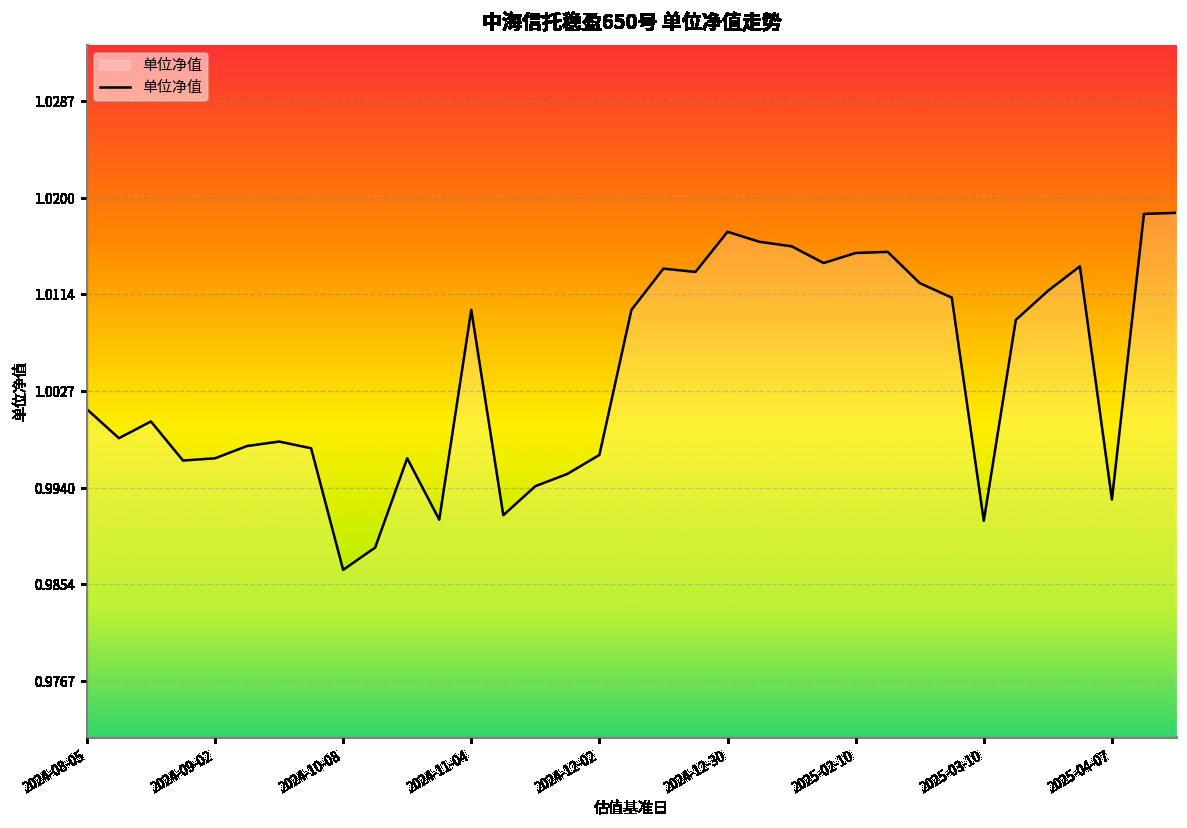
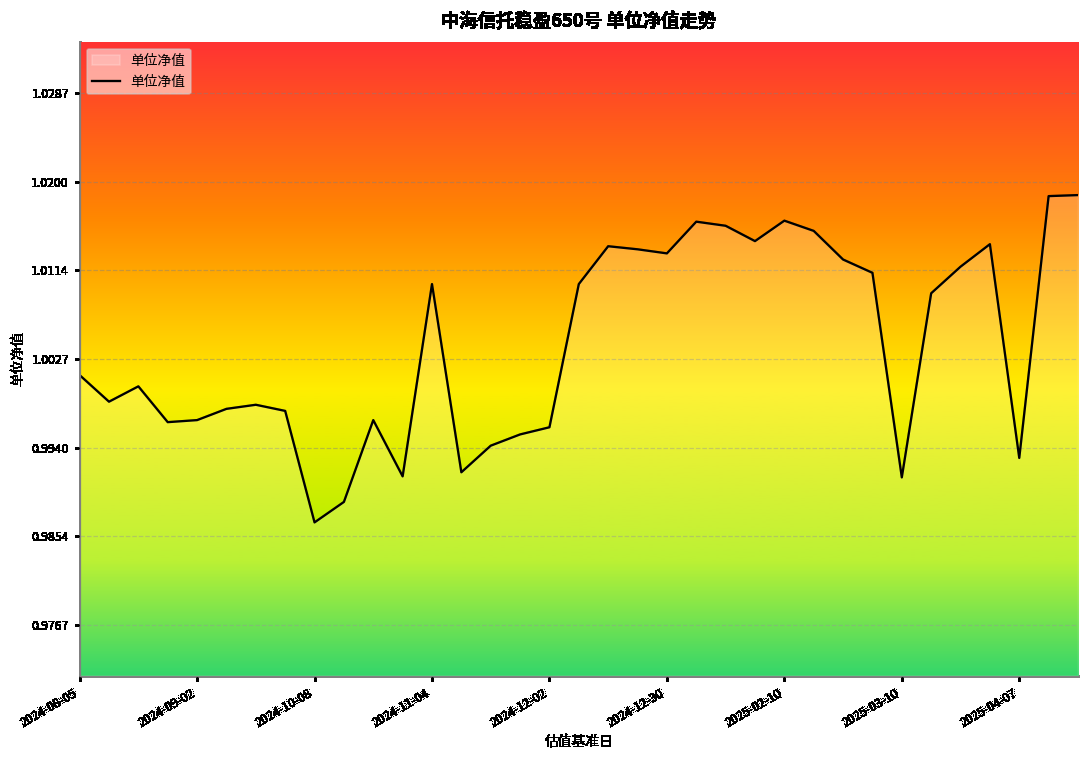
2024-12-02: 0.997 -> 0.996
2024-12-30: 1.017 -> 1.013
2025-02-10: 1.015 -> 1.016
